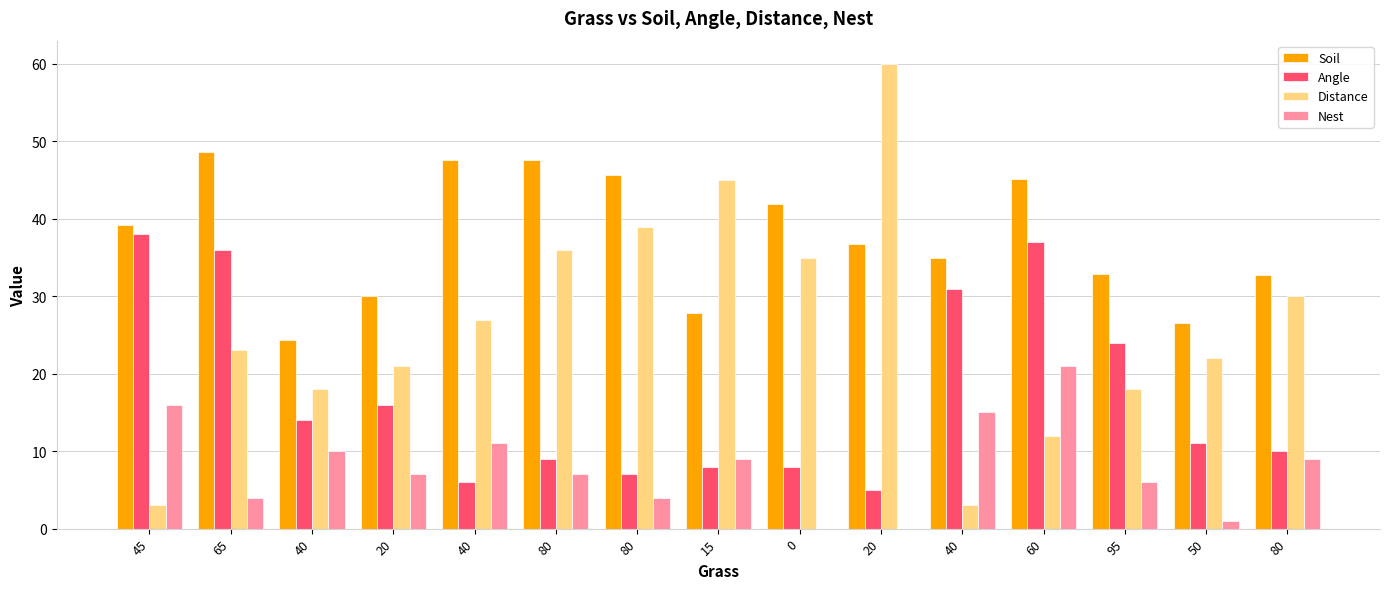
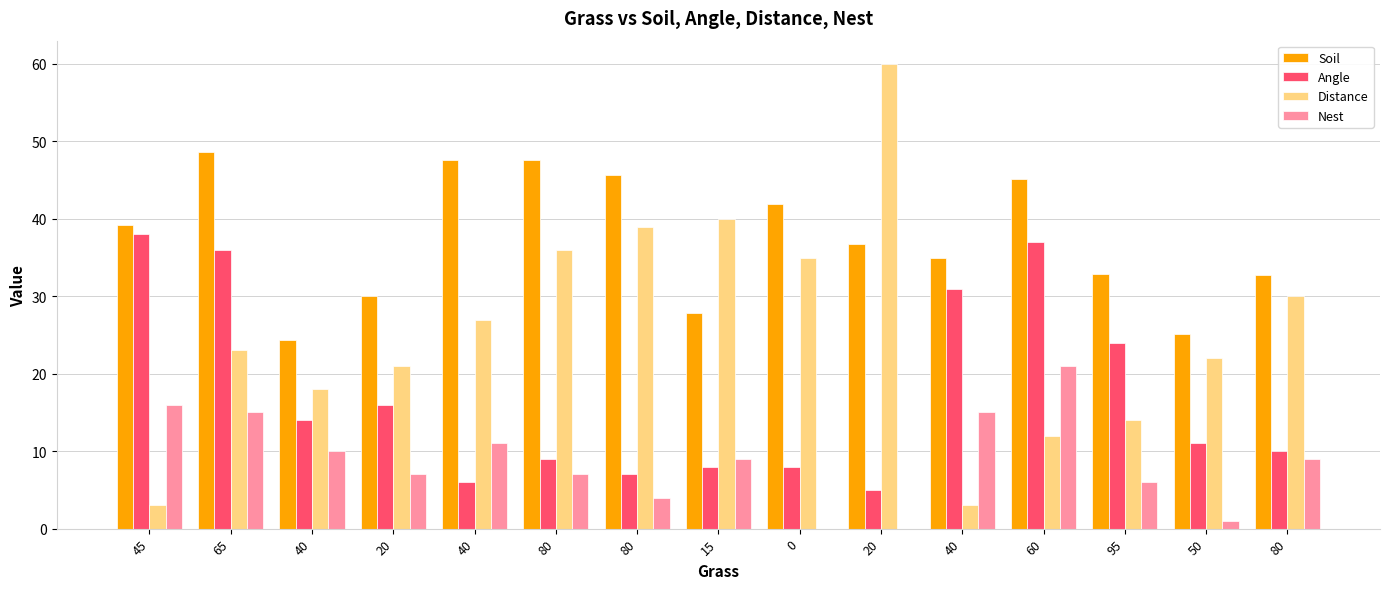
Nest, 65: 4 -> 15
Distance, 15: 45 -> 40
Distance, 95: 18 -> 14
Soil, 50: 27 -> 25
